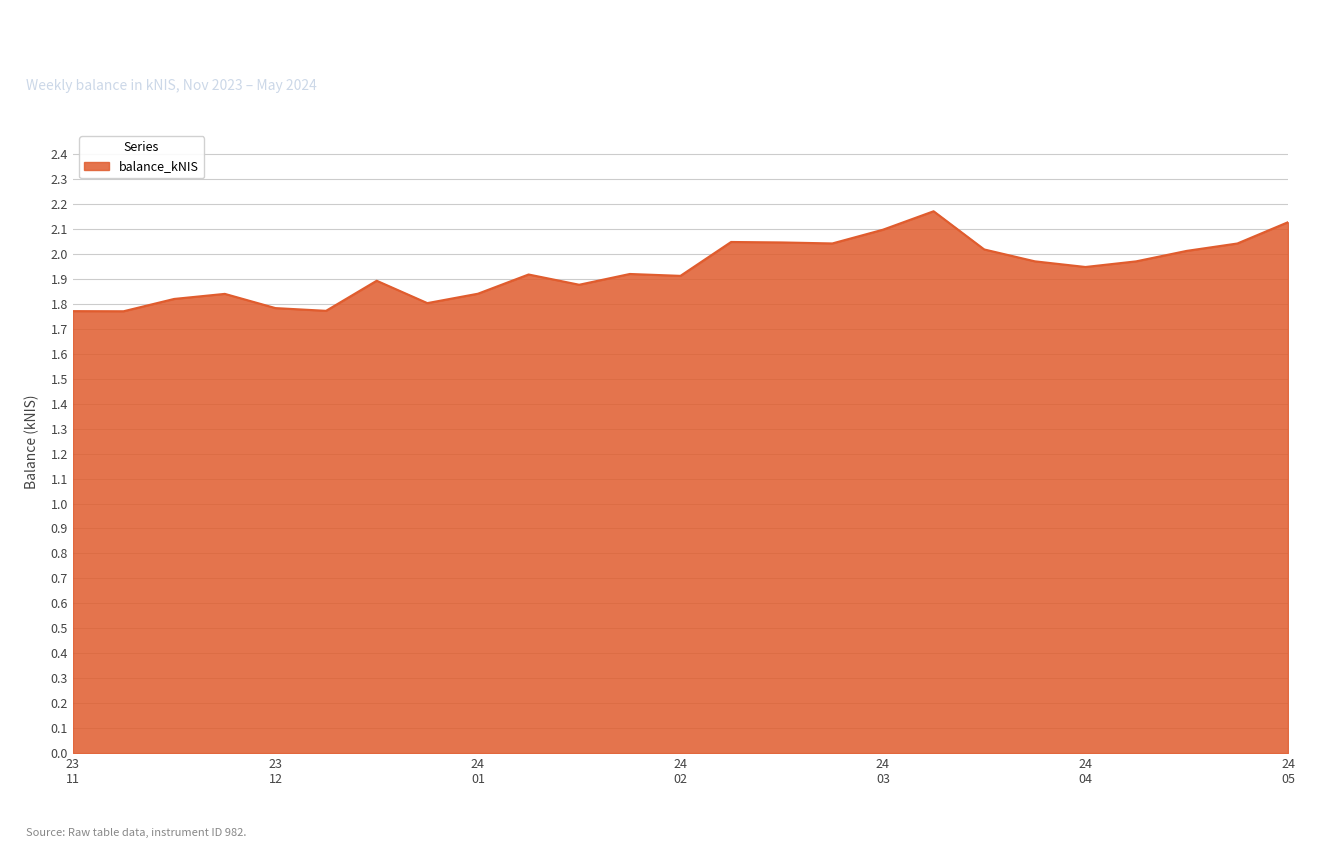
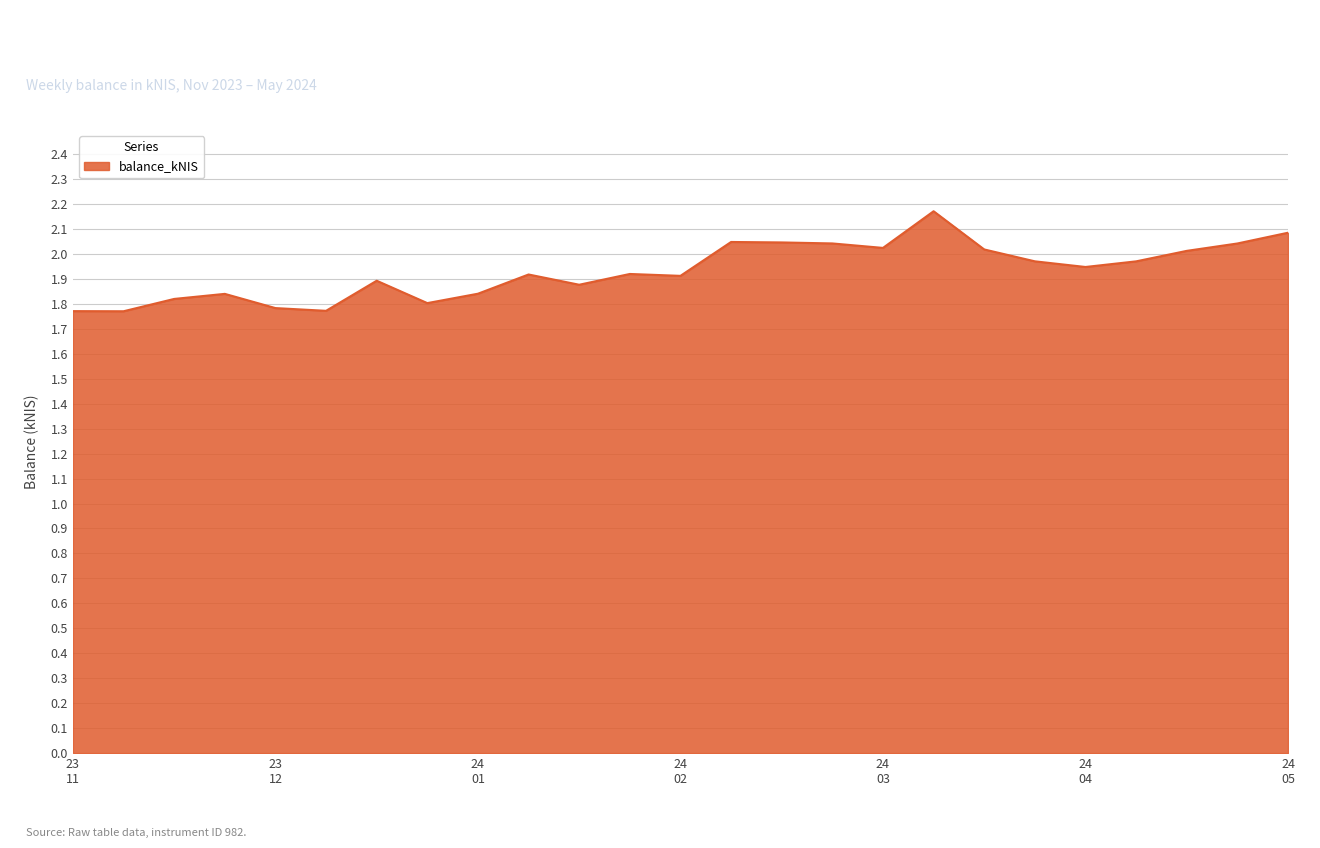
24 03: 2.10 -> 2.02
24 05: 2.13 -> 2.08
